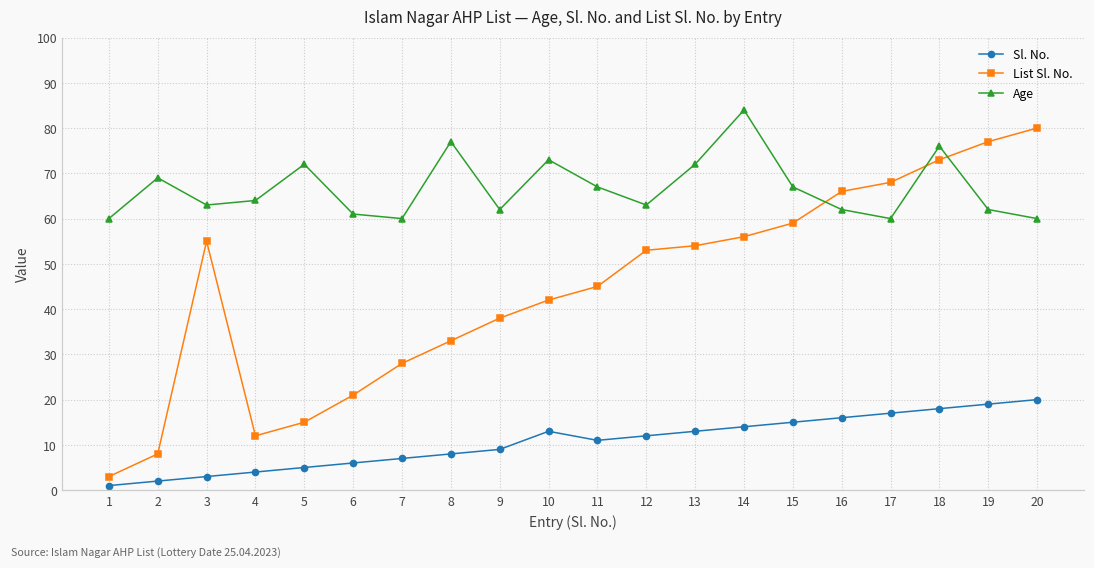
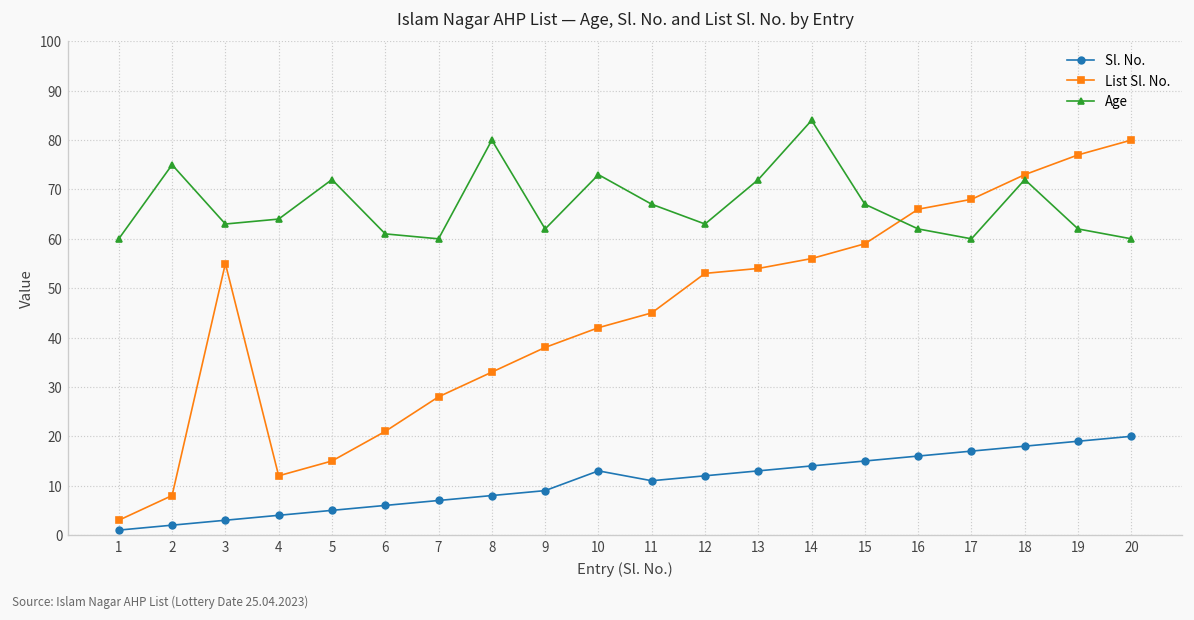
Age, 2: 69 -> 75
Age, 8: 77 -> 80
Age, 18: 76 -> 72
